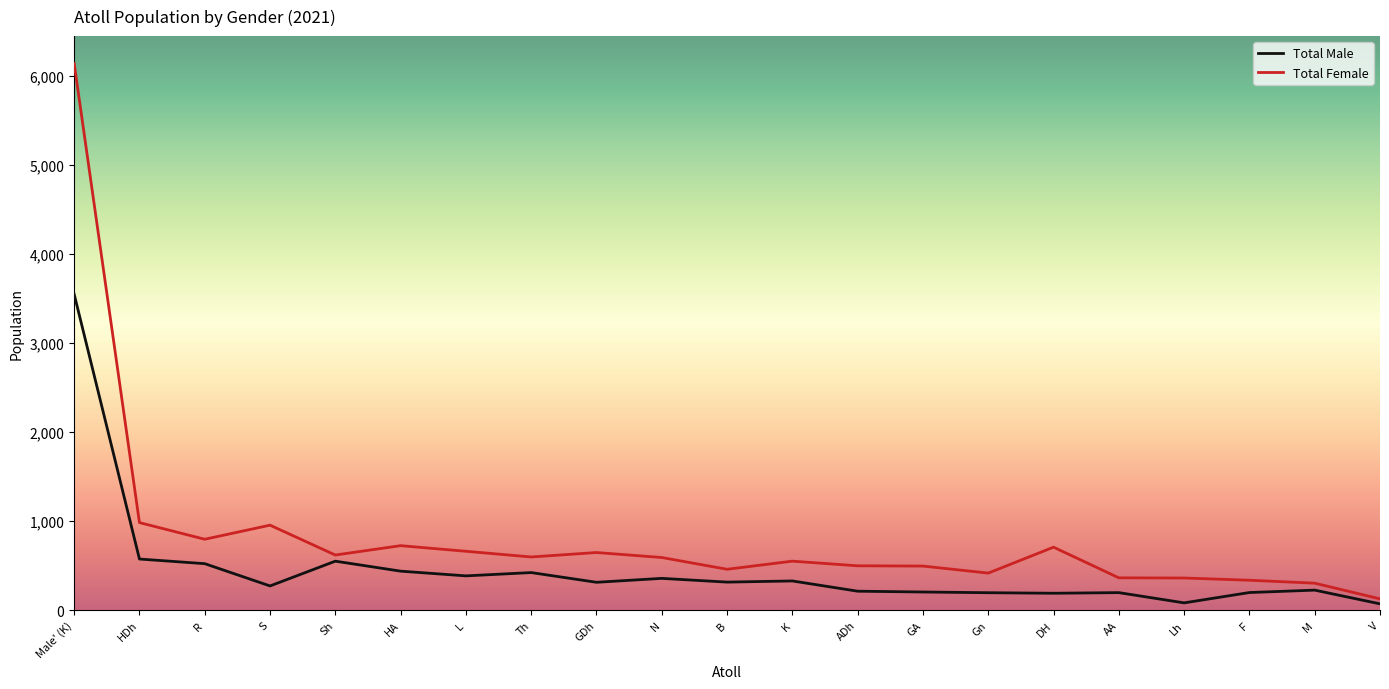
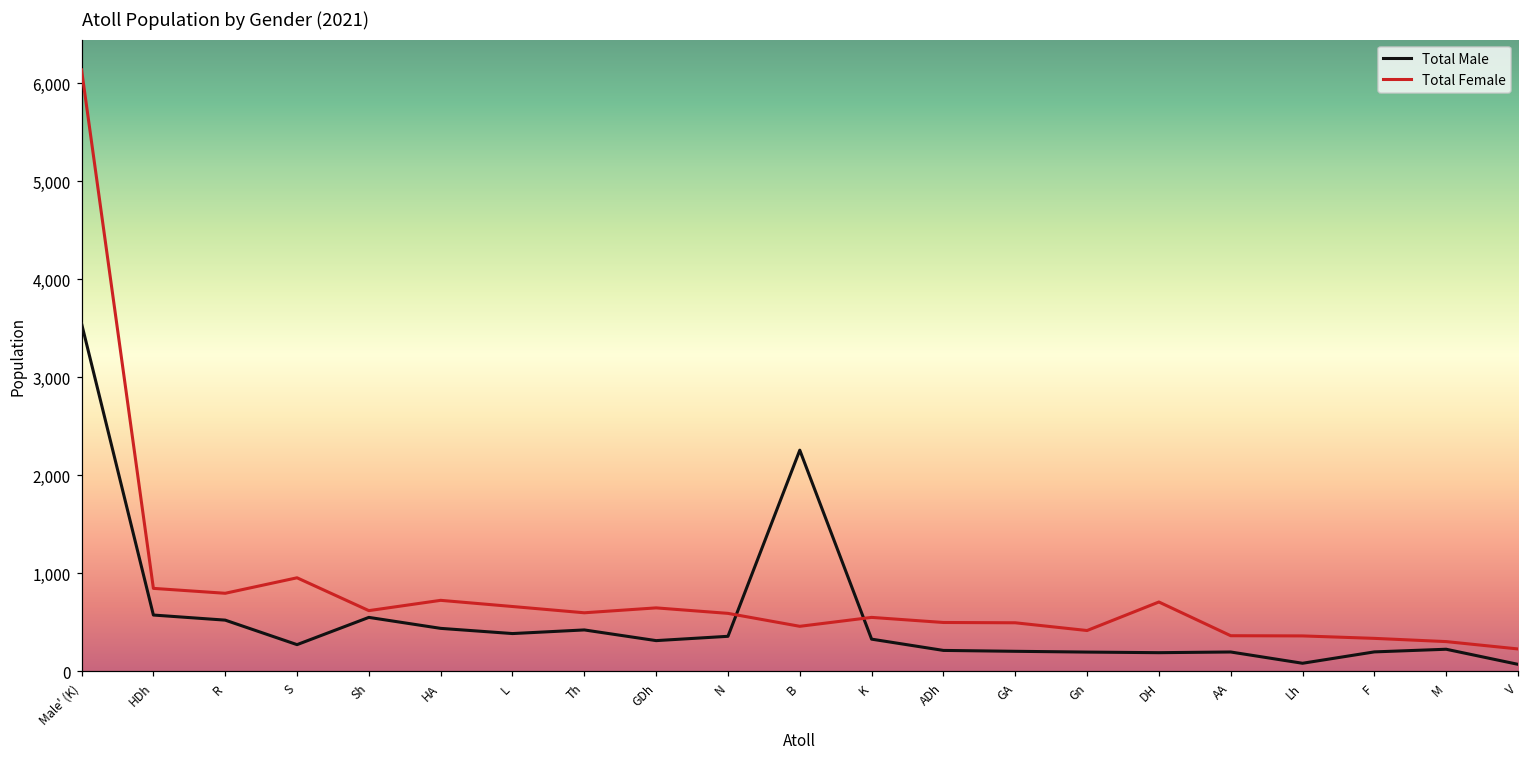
Total Female, HDh: 1,000 -> 800
Total Male, B: 300 -> 2,300
Total Female, V: 100 -> 200
